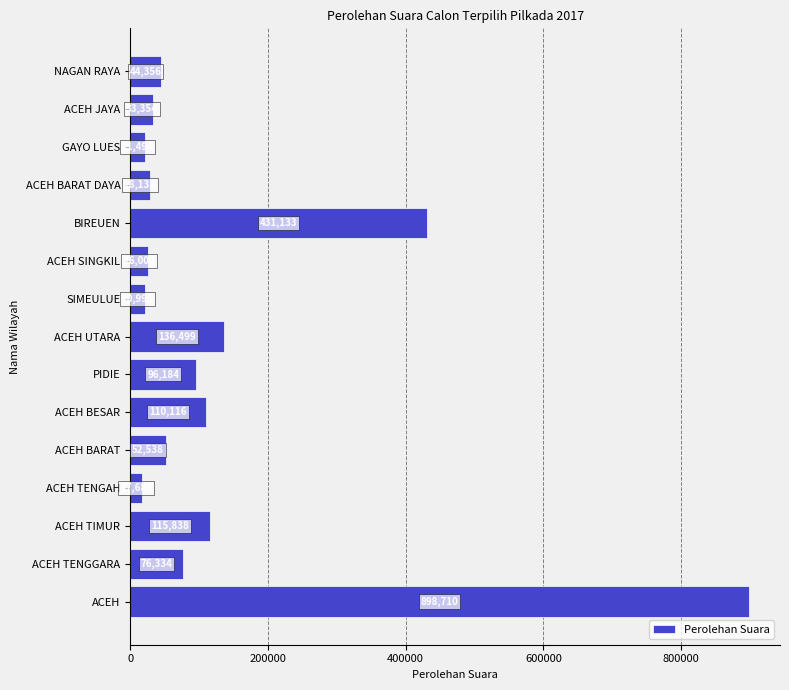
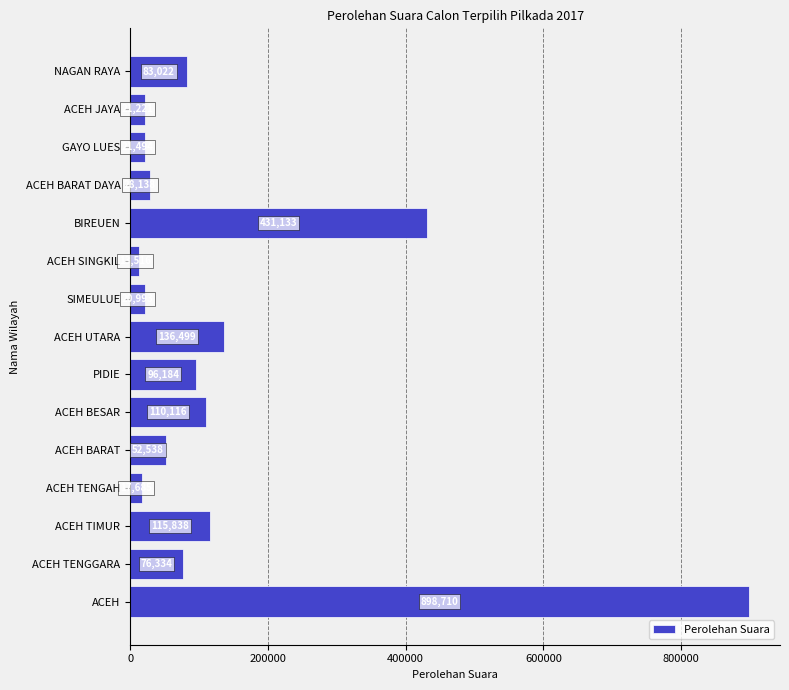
NAGAN RAYA: 44,356 -> 83,022
ACEH JAYA: 30000 -> 20000
ACEH SINGKIL: 30000 -> 10000
